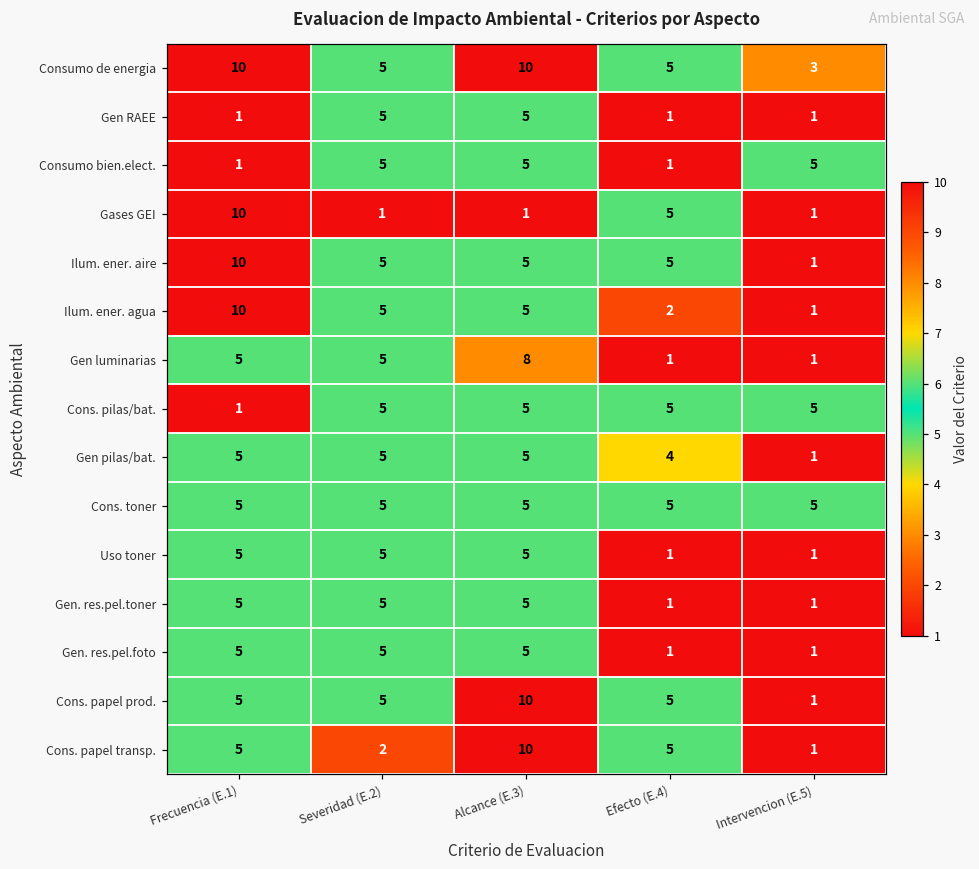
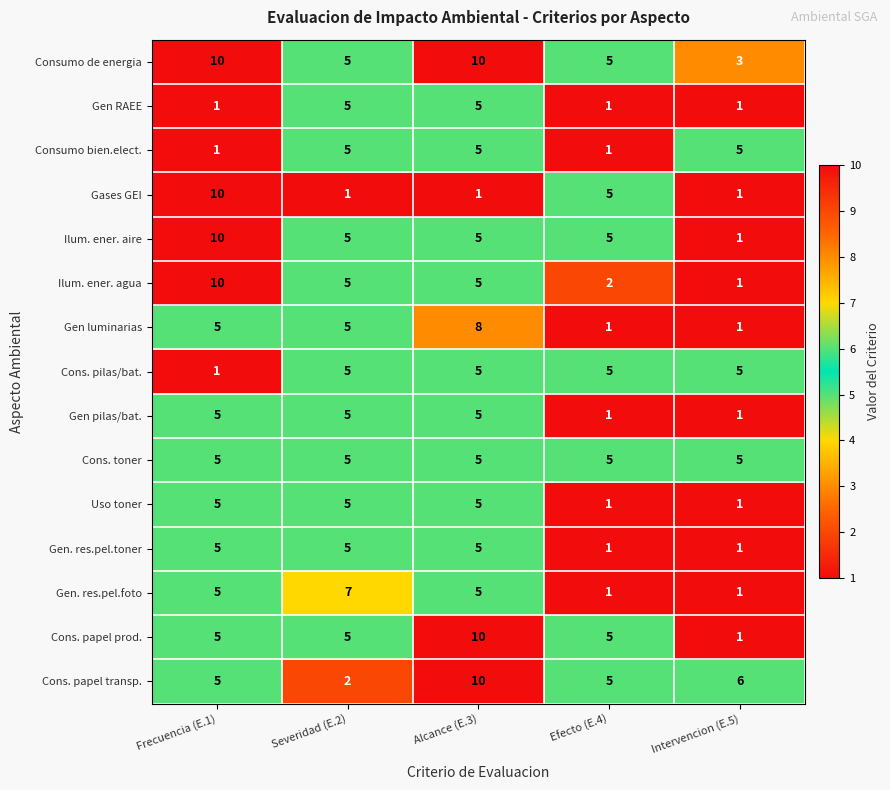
Gen pilas/bat., Efecto (E.4): 4 -> 1
Gen. res.pel.foto, Severidad (E.2): 5 -> 7
Cons. papel transp., Intervencion (E.5): 1 -> 6
